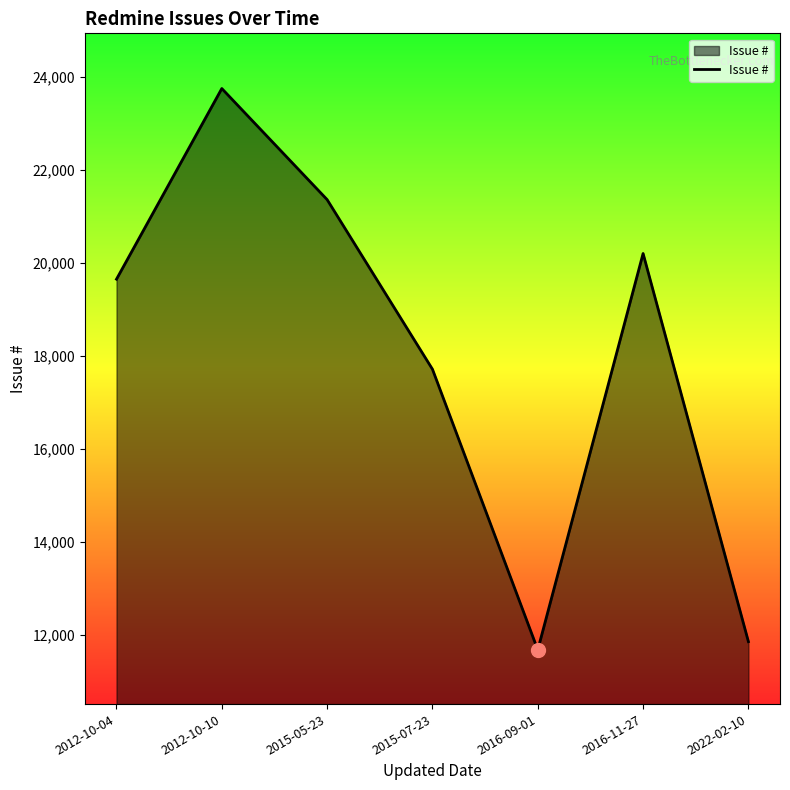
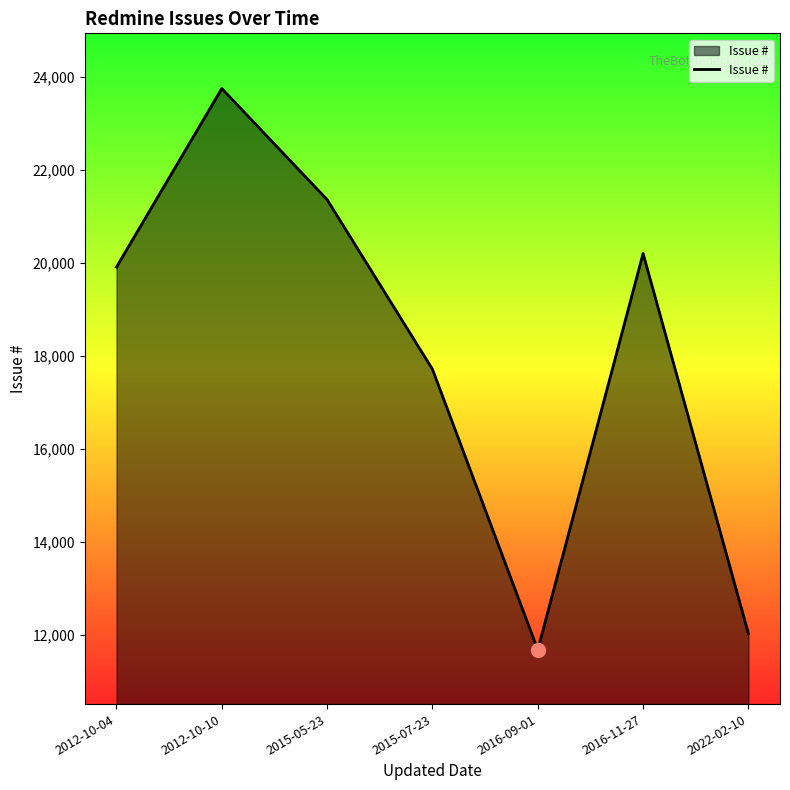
Issue #, 2012-10-04: 19,600 -> 19,900
Issue #, 2022-02-10: 11,800 -> 12,000
